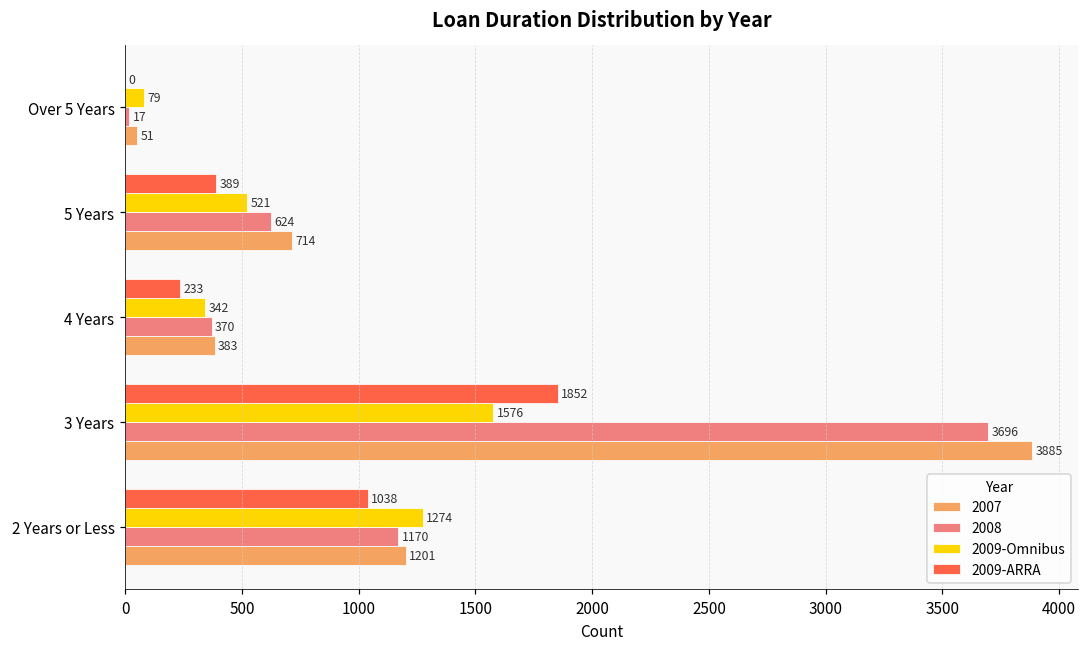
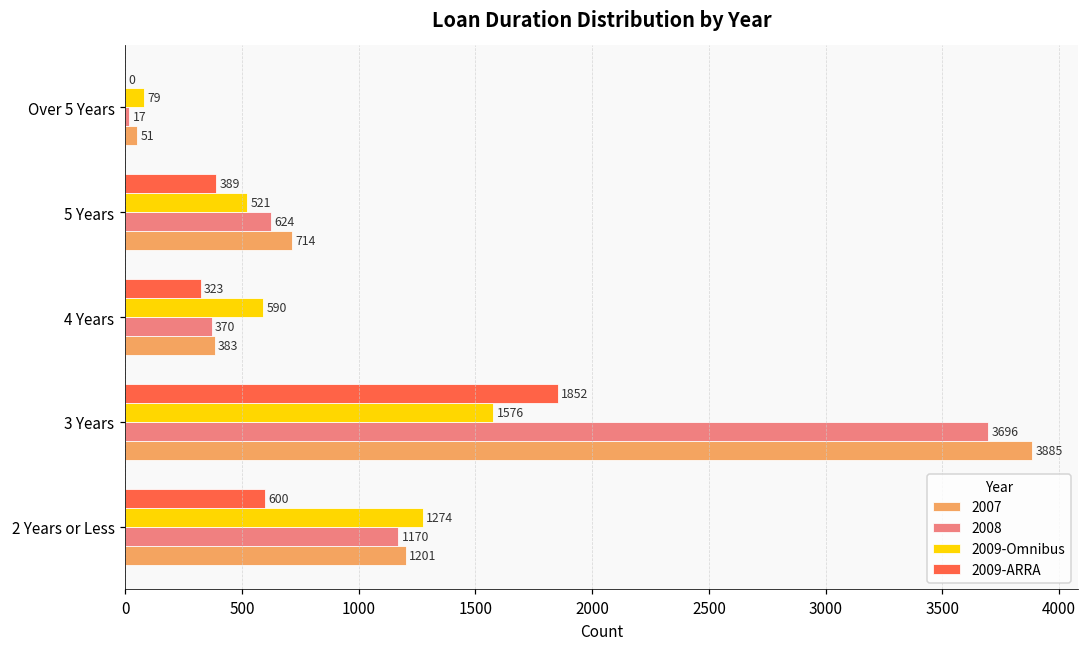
2009-ARRA, 4 Years: 233 -> 323
2009-Omnibus, 4 Years: 342 -> 590
2009-ARRA, 2 Years or Less: 1038 -> 600
